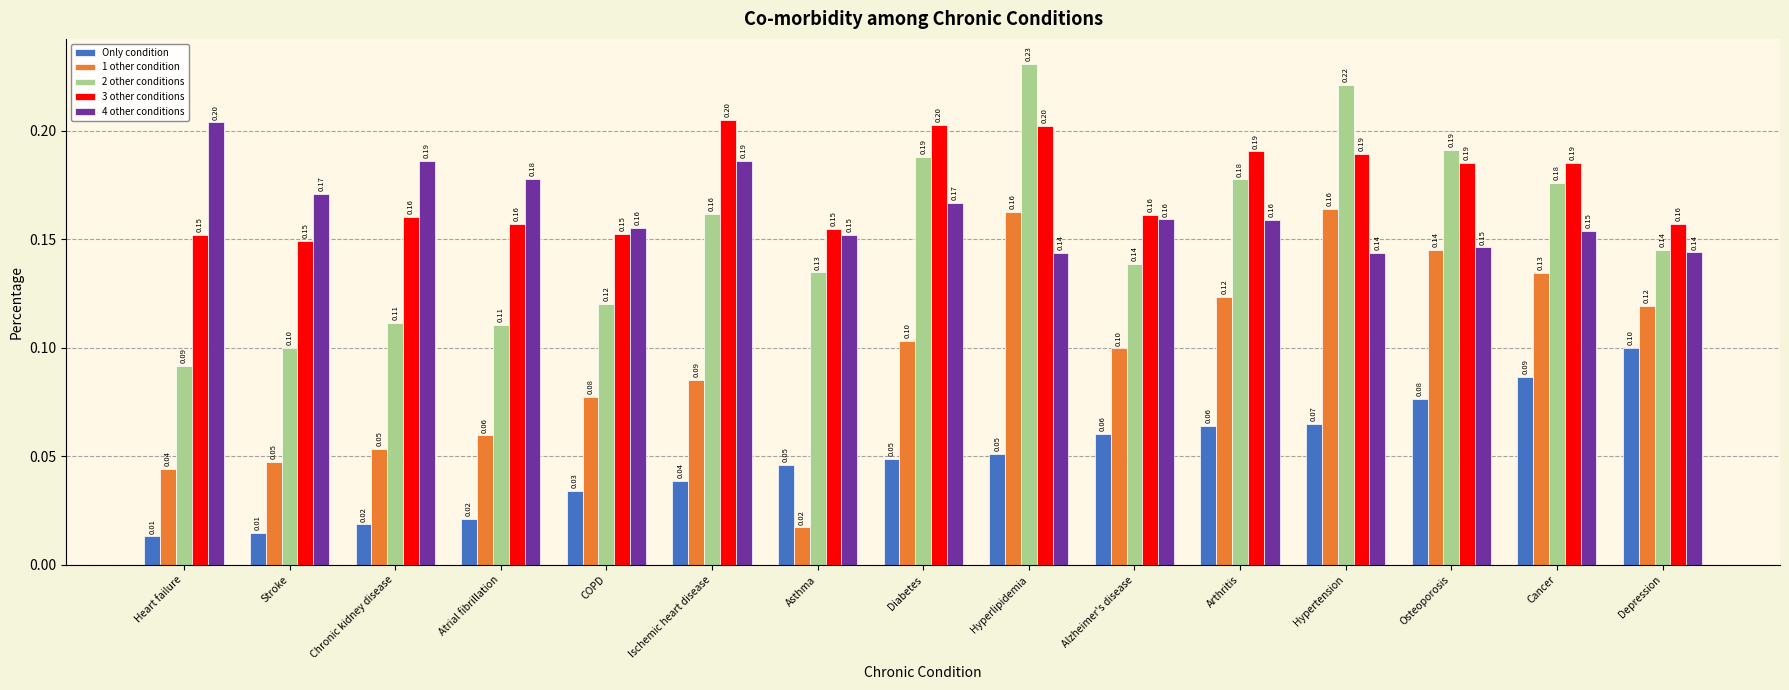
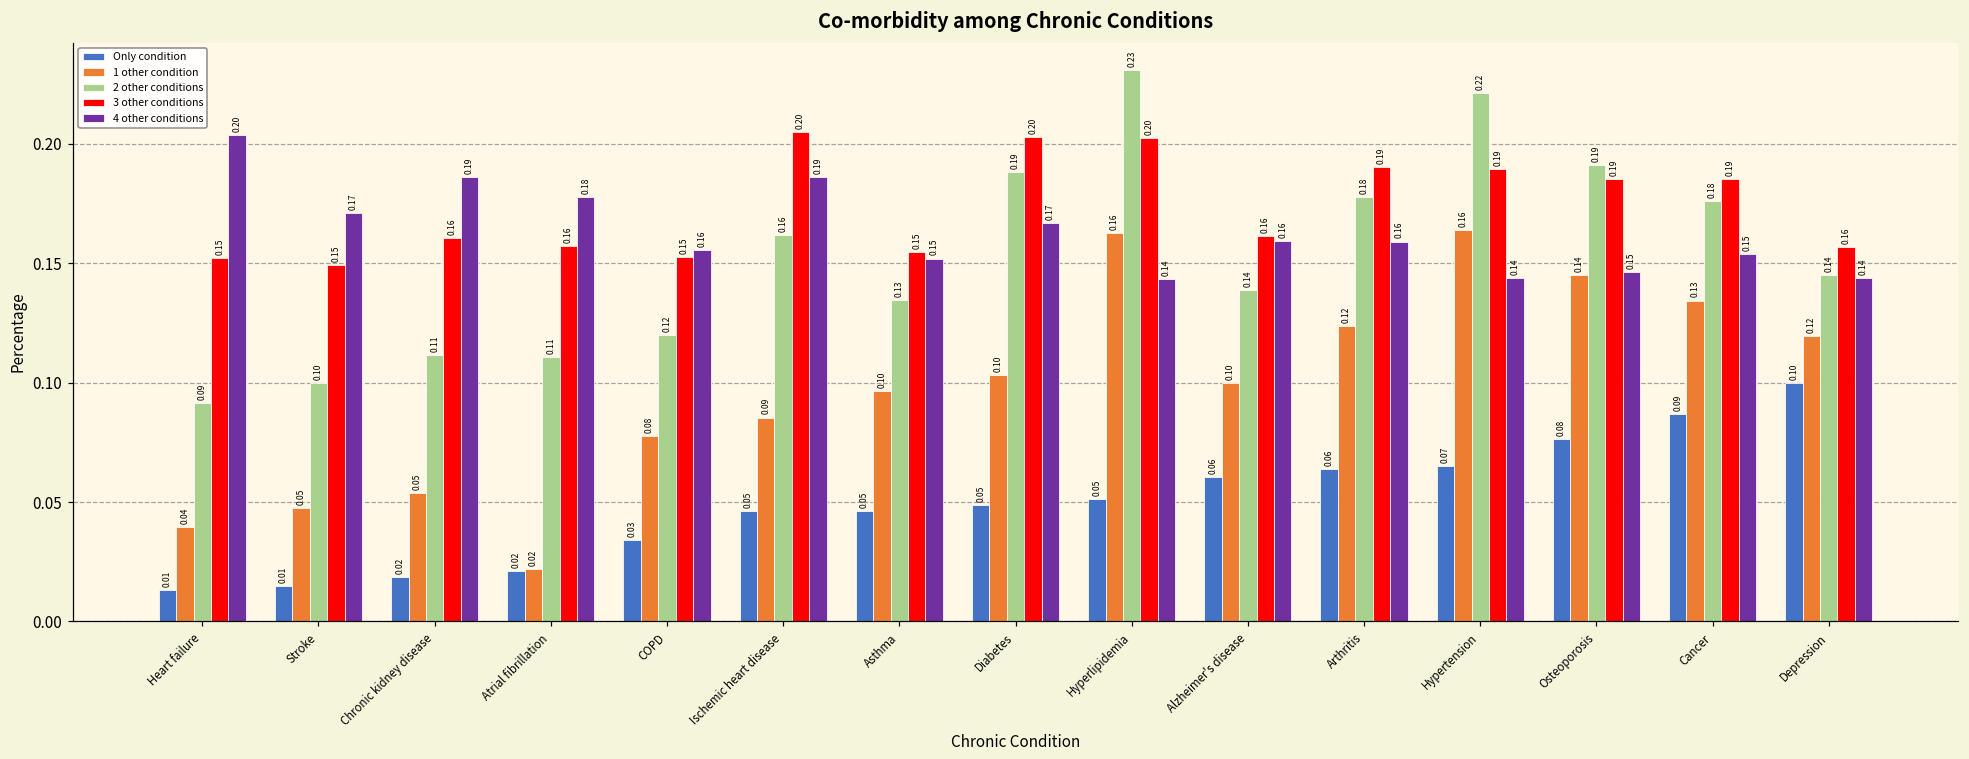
1 other condition, Heart failure: 0.044 -> 0.040
1 other condition, Atrial fibrillation: 0.06 -> 0.02
Only condition, Ischemic heart disease: 0.04 -> 0.05
1 other condition, Asthma: 0.02 -> 0.10
